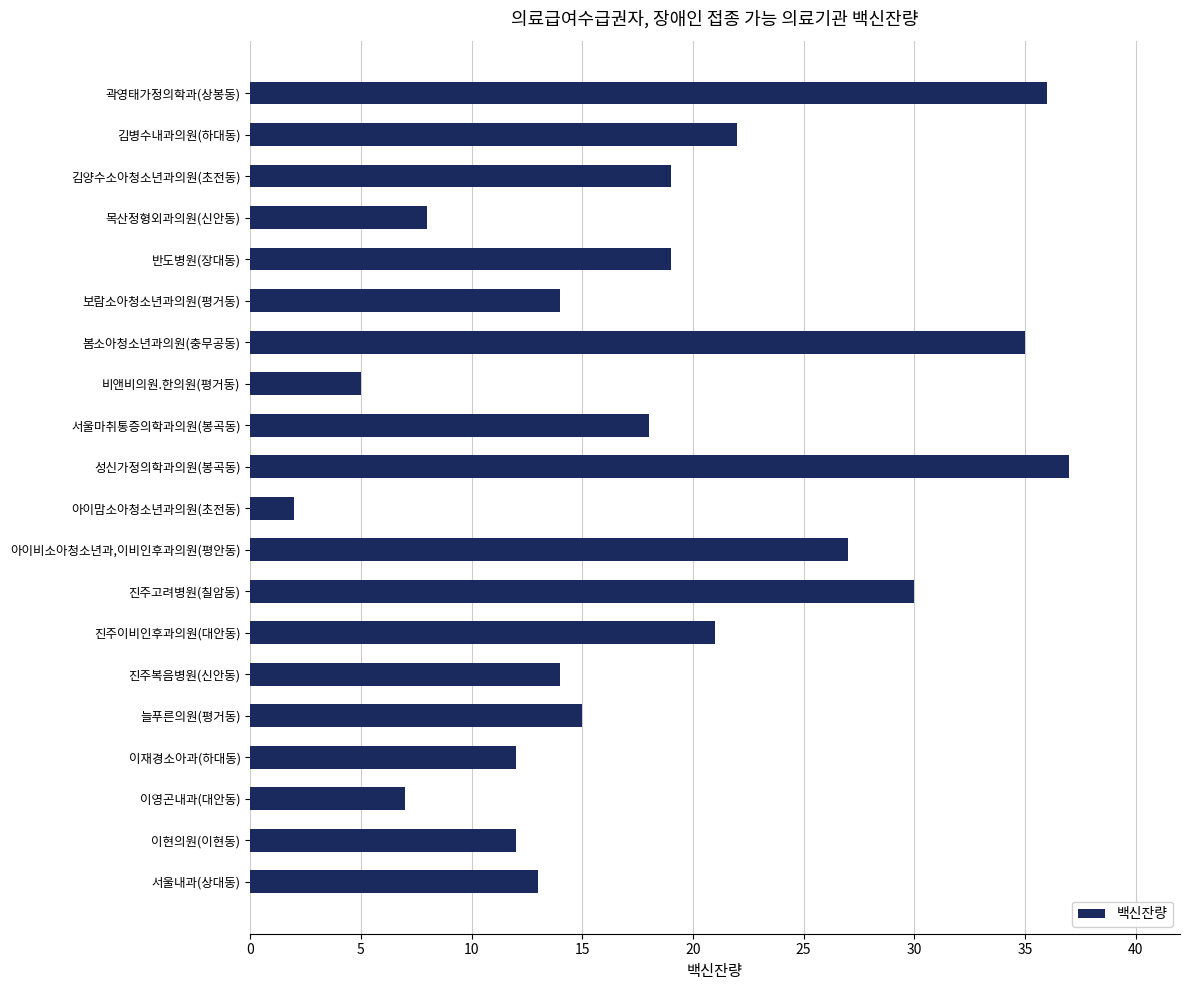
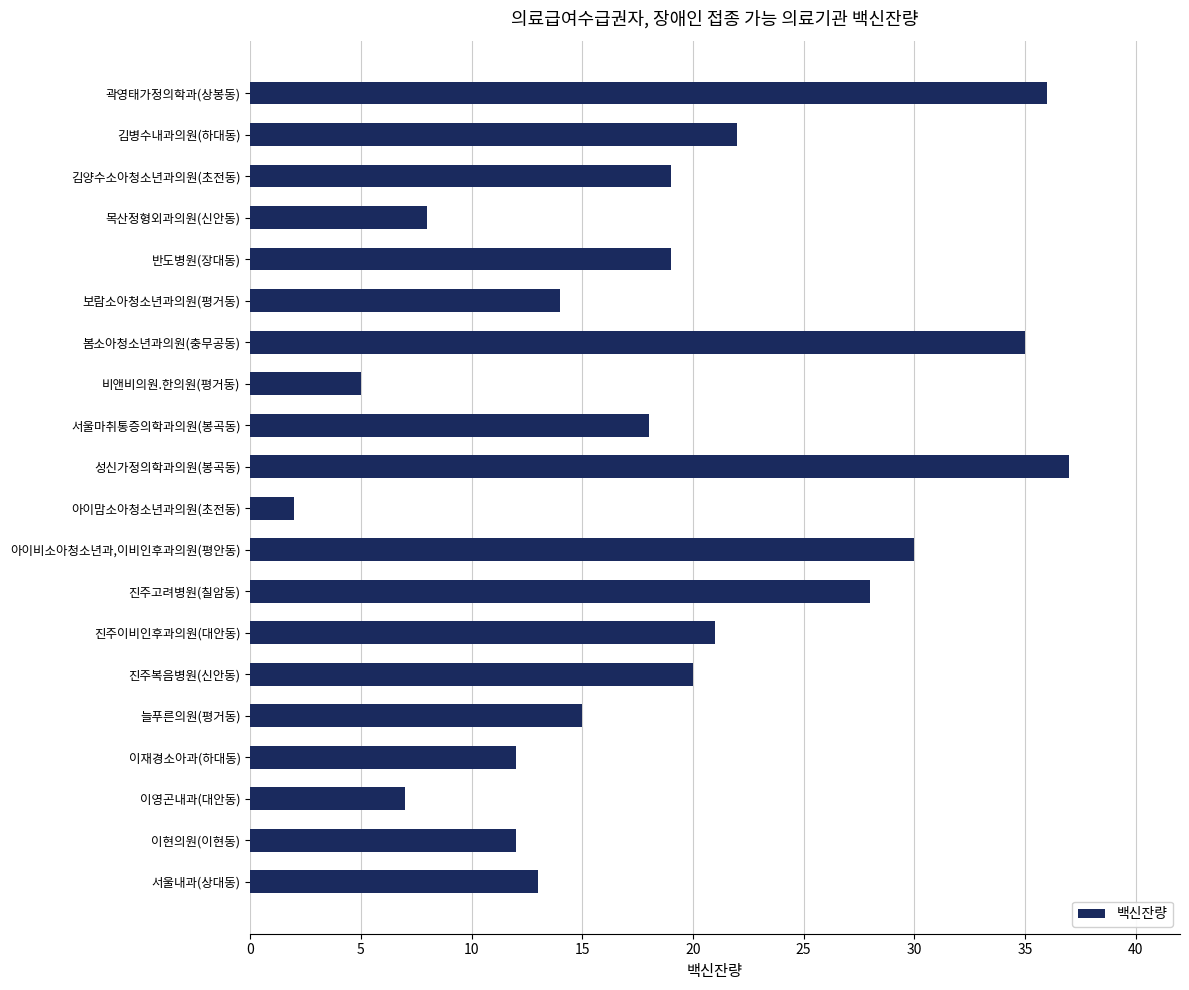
아이비소아청소년과,이비인후과의원(평안동): 27 -> 30
진주고려병원(칠암동): 30 -> 28
진주복음병원(신안동): 14 -> 20
